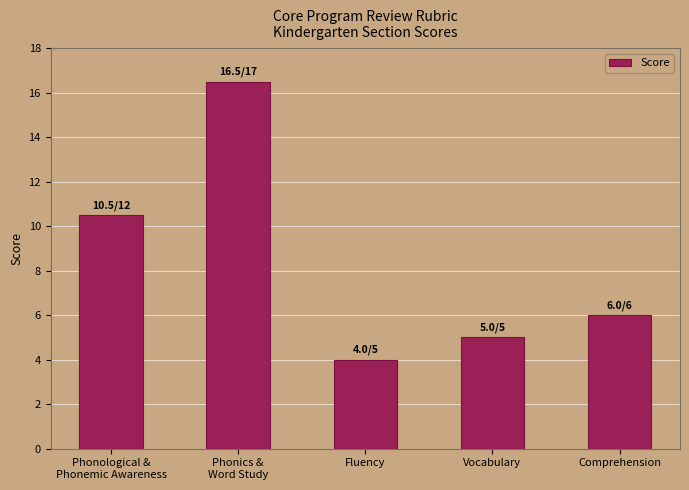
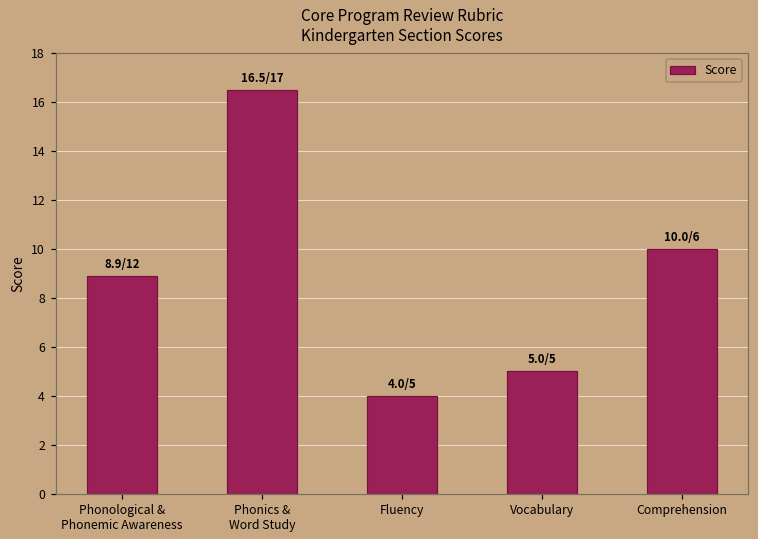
Phonological & Phonemic Awareness: 10.5 -> 8.9
Comprehension: 6.0 -> 10.0
